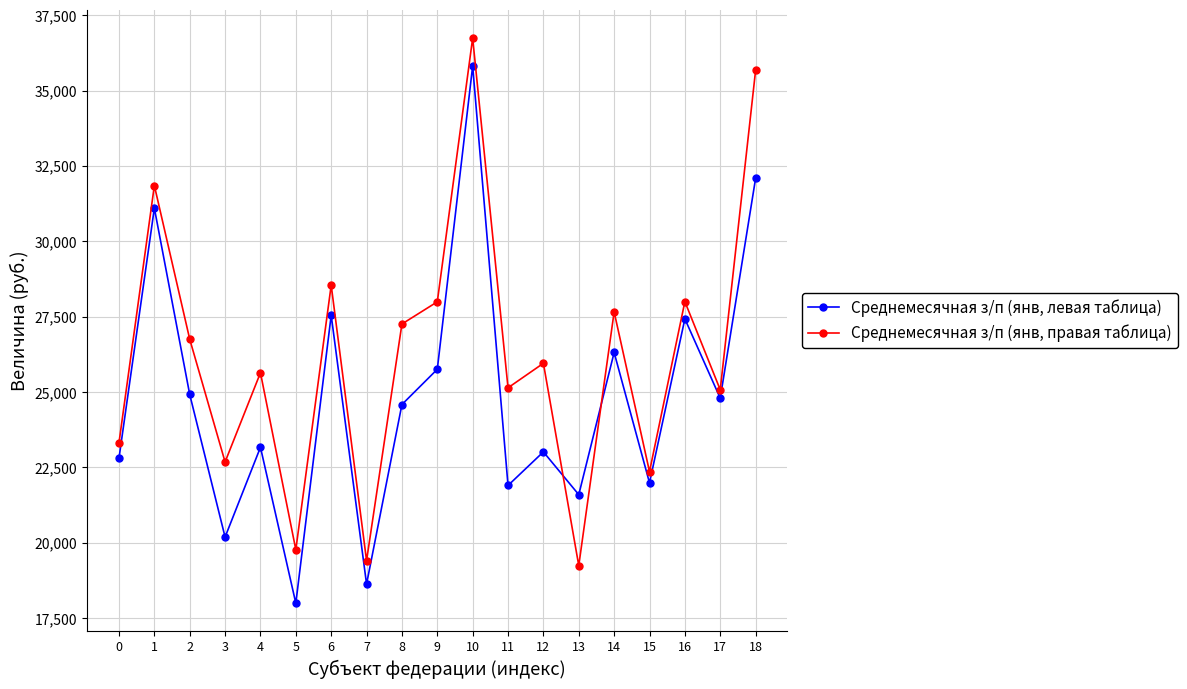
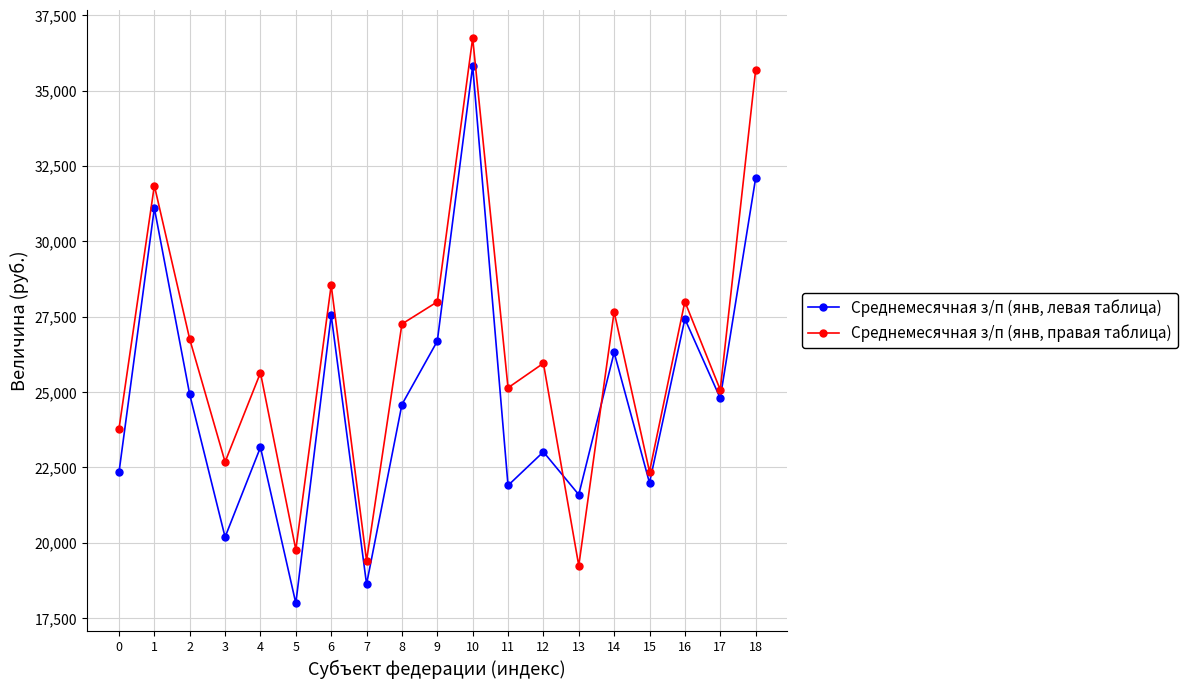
Среднемесячная з/п (янв, левая таблица), 0: 22,800 -> 22,300
Среднемесячная з/п (янв, правая таблица), 0: 23,300 -> 23,800
Среднемесячная з/п (янв, левая таблица), 9: 25,800 -> 26,700
